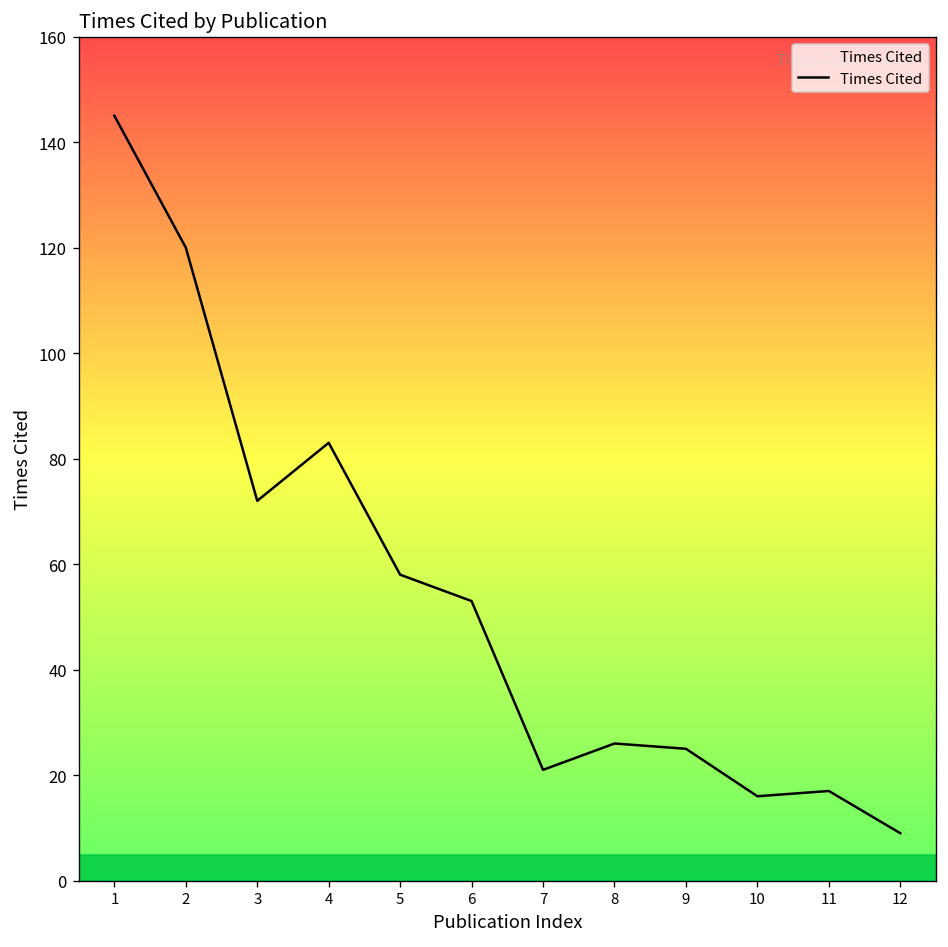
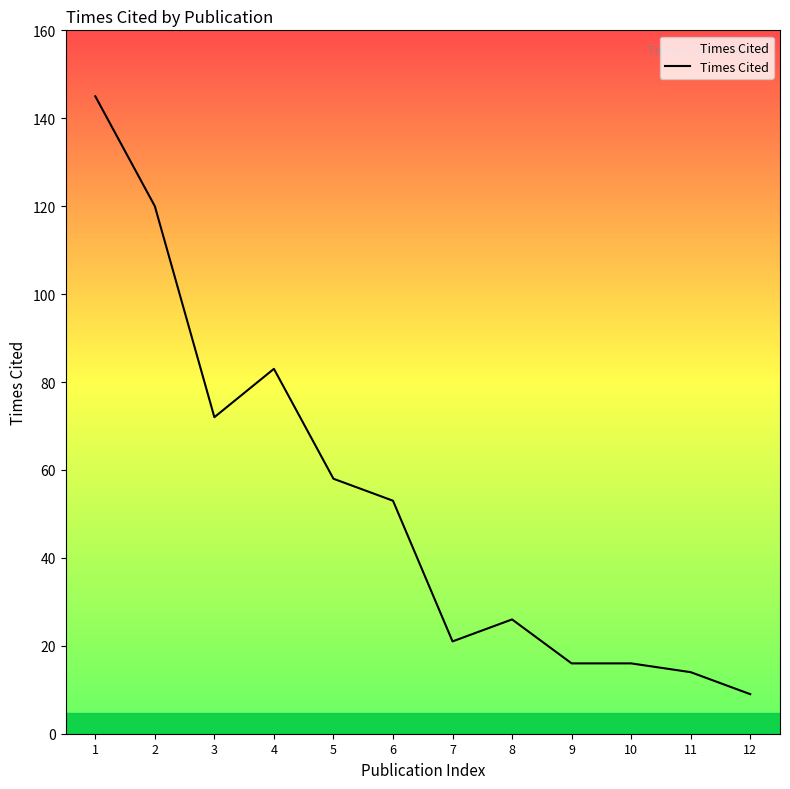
9: 25 -> 16
11: 17 -> 14
